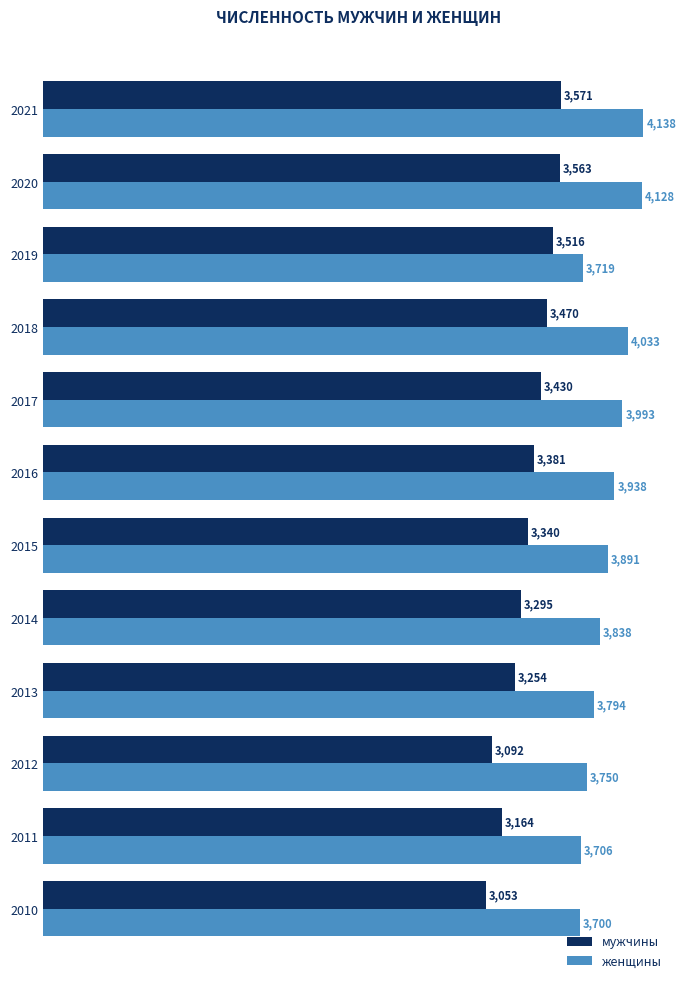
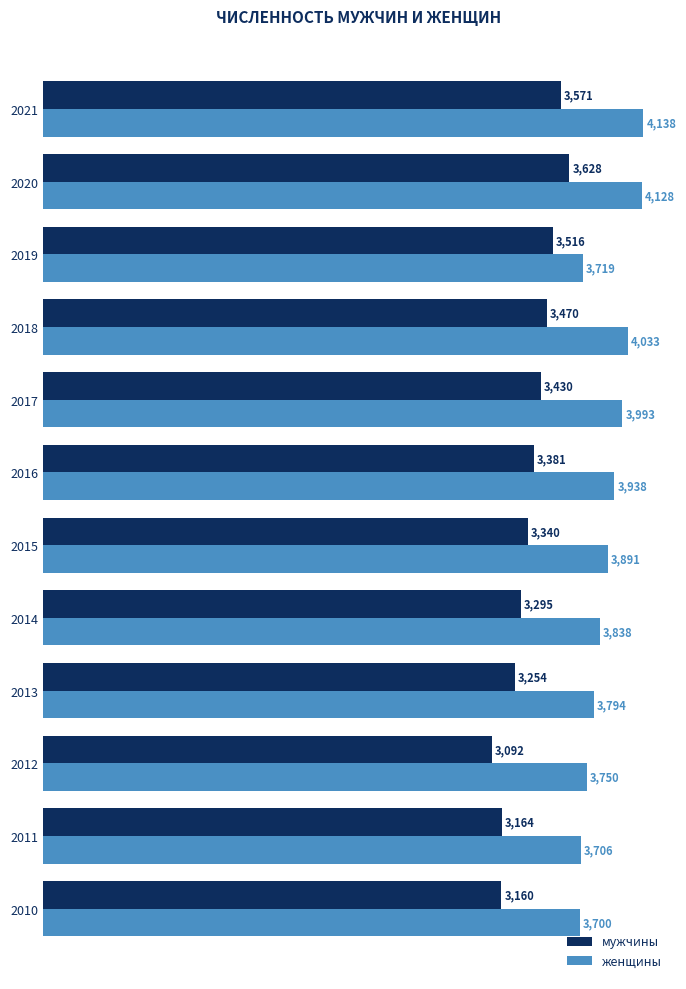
мужчины, 2020: 3,563 -> 3,628
мужчины, 2010: 3,053 -> 3,160
